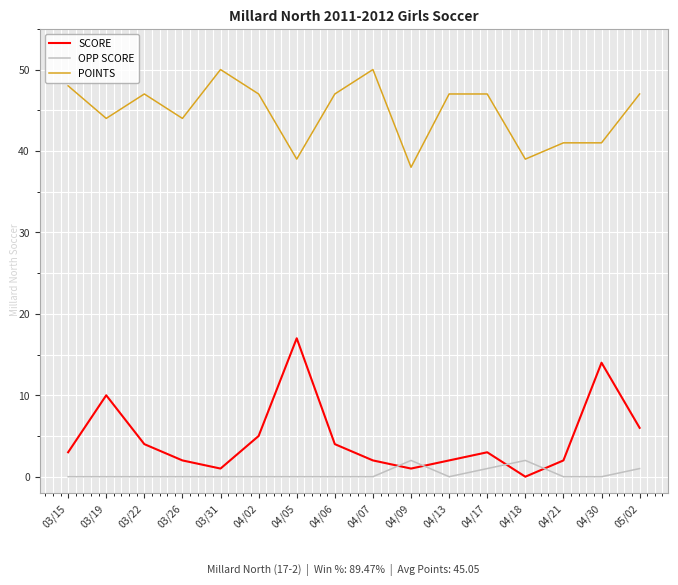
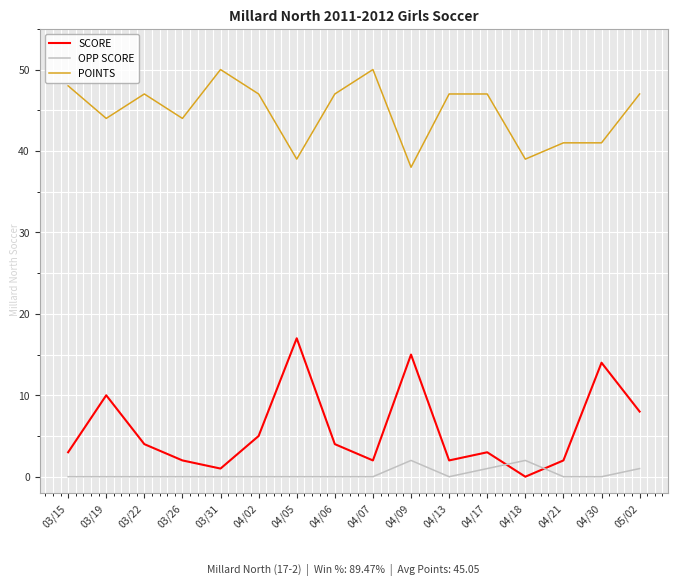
SCORE, 04/09: 1 -> 15
SCORE, 05/02: 6 -> 8
